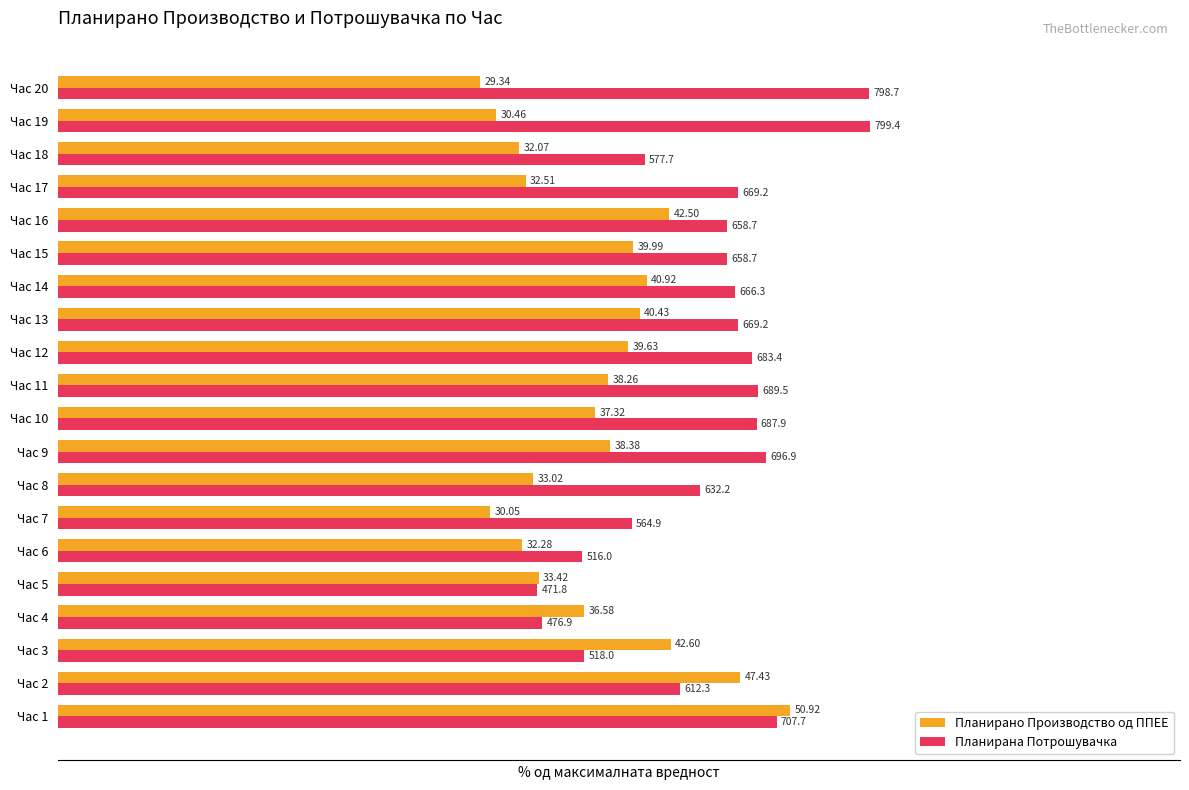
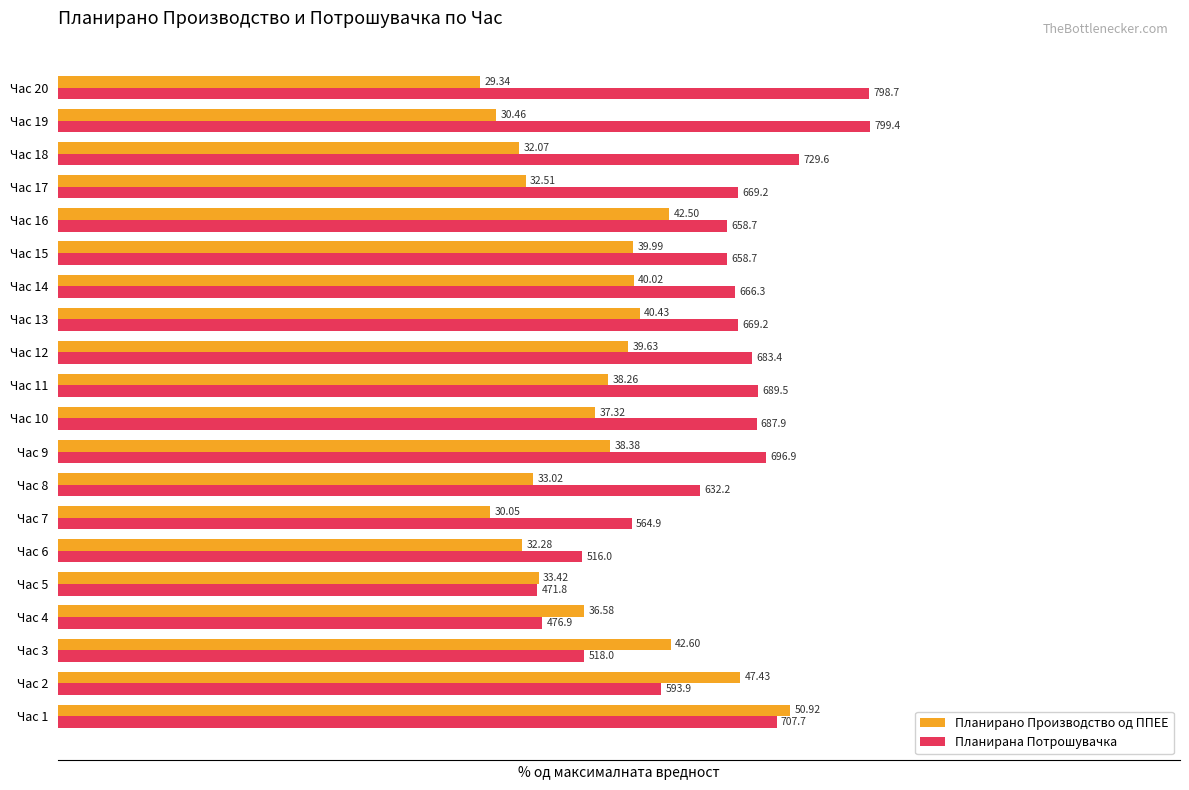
Планирана Потрошувачка, Час 18: 577.7 -> 729.6
Планирано Производство од ППЕЕ, Час 14: 40.92 -> 40.02
Планирана Потрошувачка, Час 2: 612.3 -> 593.9
